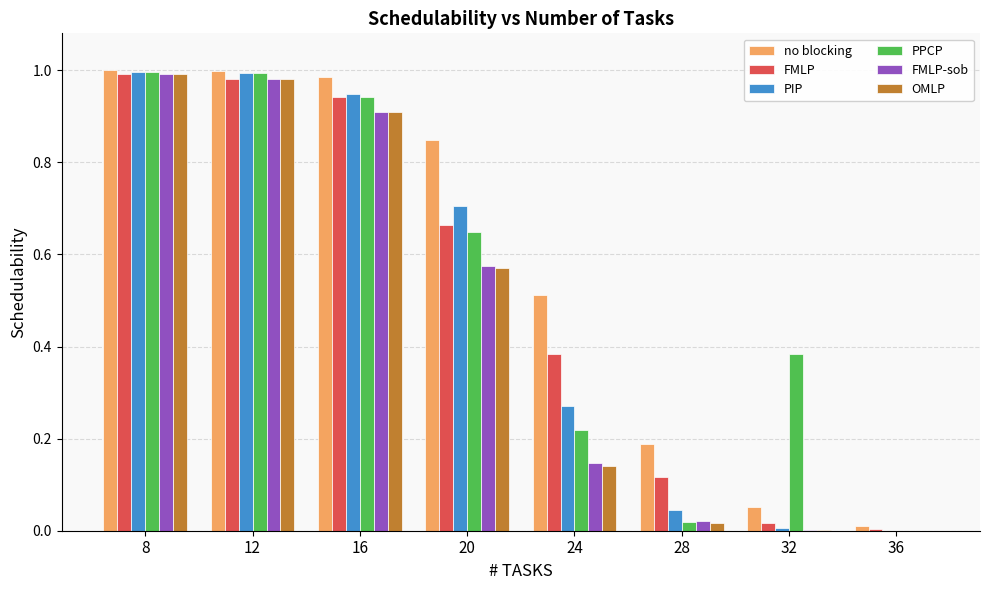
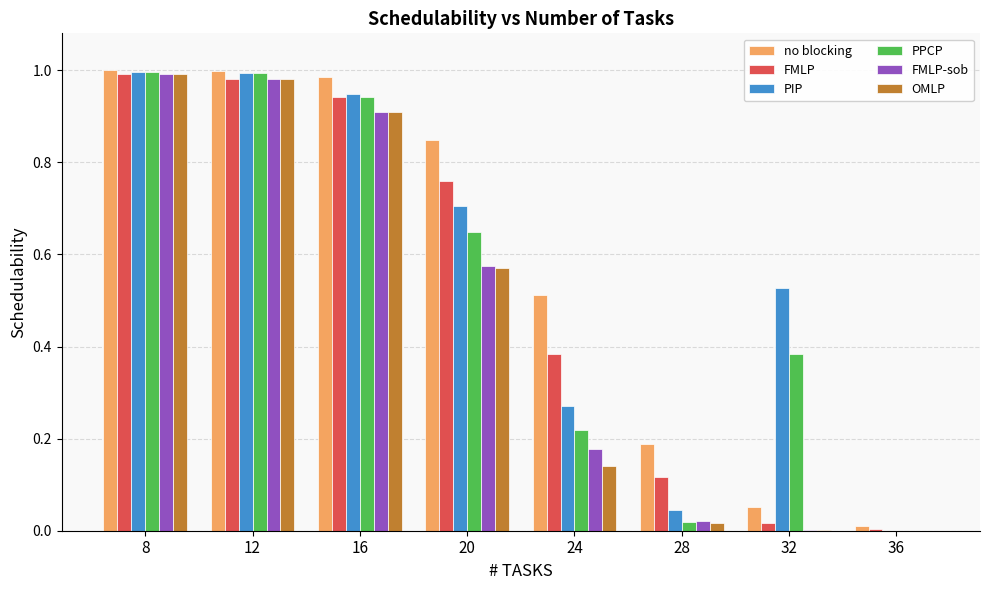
FMLP, 20: 0.66 -> 0.76
FMLP-sob, 24: 0.15 -> 0.18
PIP, 32: 0.01 -> 0.53
